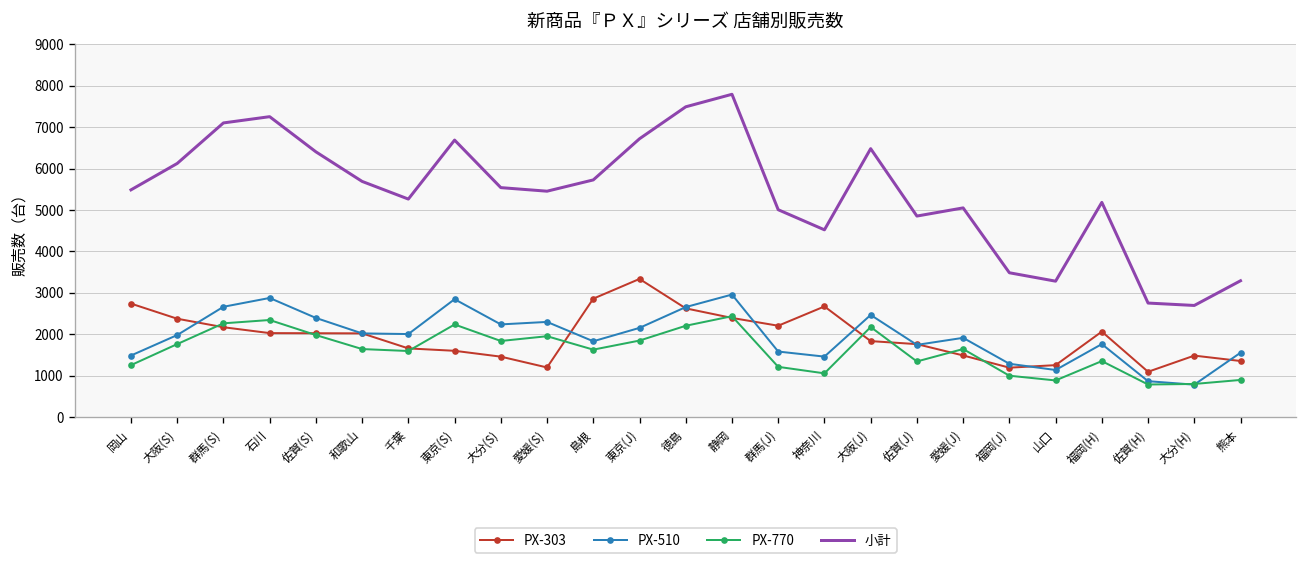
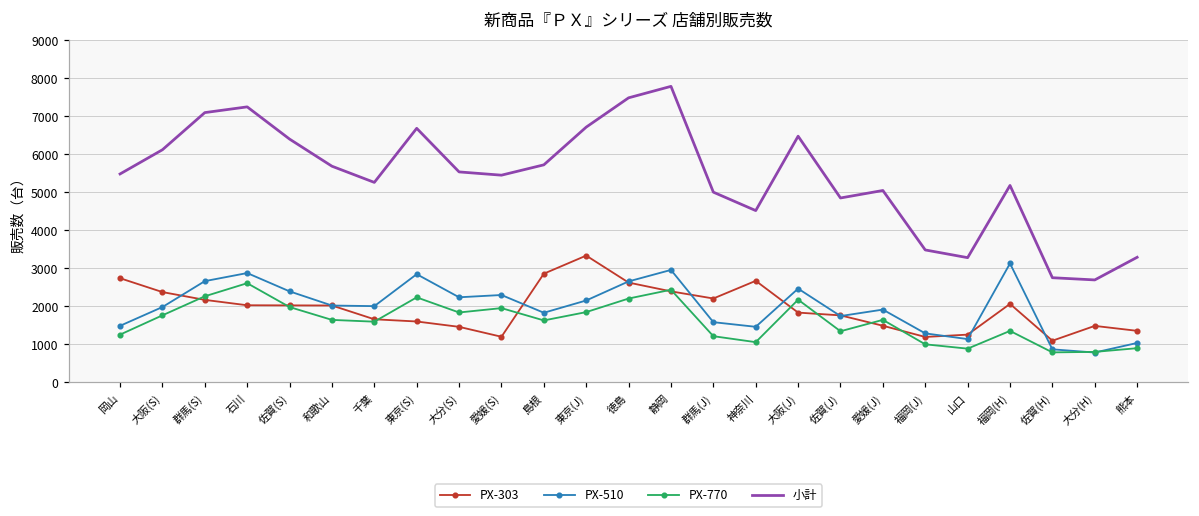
PX-770, 石川: 2300 -> 2600
PX-510, 福岡(H): 1800 -> 3100
PX-510, 熊本: 1600 -> 1000
